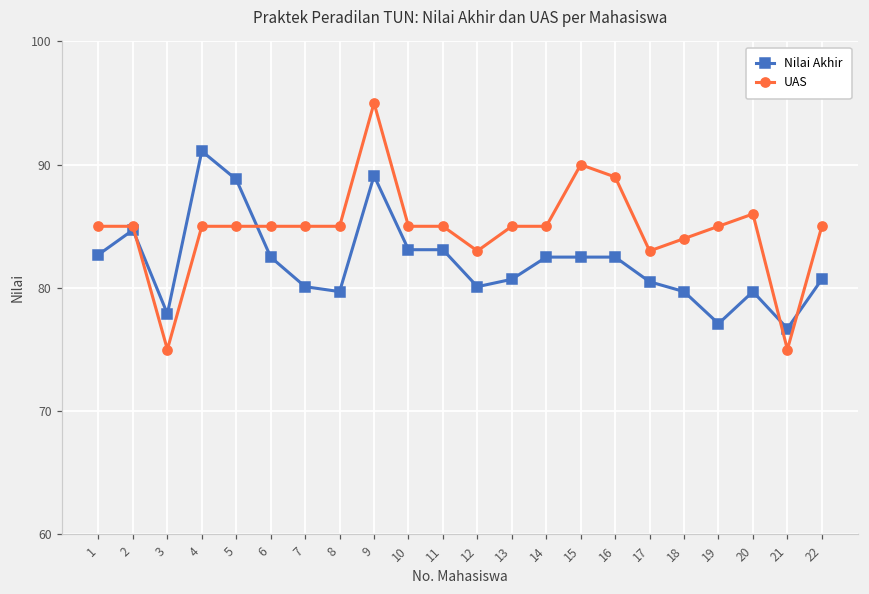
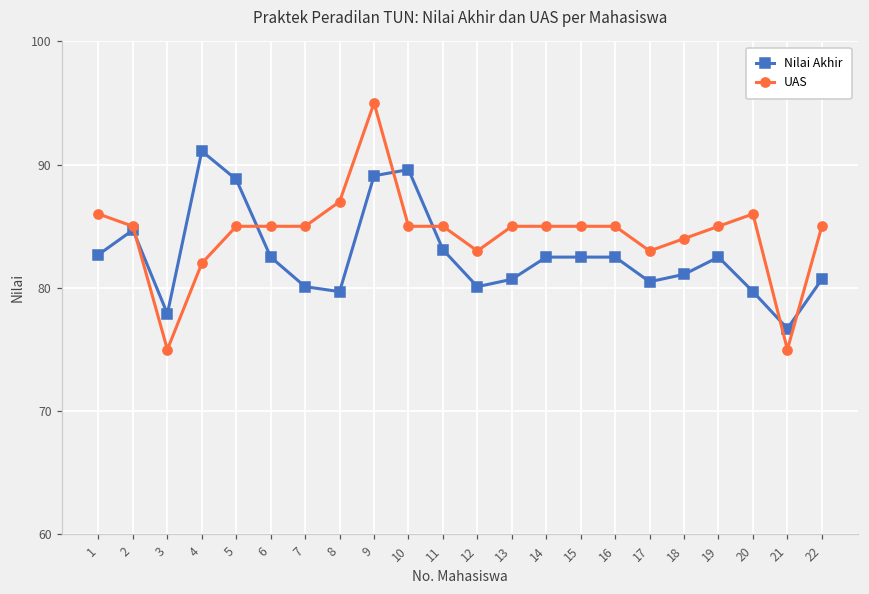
UAS, 1: 85 -> 86
UAS, 4: 85 -> 82
UAS, 8: 85 -> 87
Nilai Akhir, 10: 83.1 -> 89.6
UAS, 15: 90 -> 85
UAS, 16: 89 -> 85
Nilai Akhir, 18: 79.7 -> 81.1
Nilai Akhir, 19: 77.1 -> 82.5
